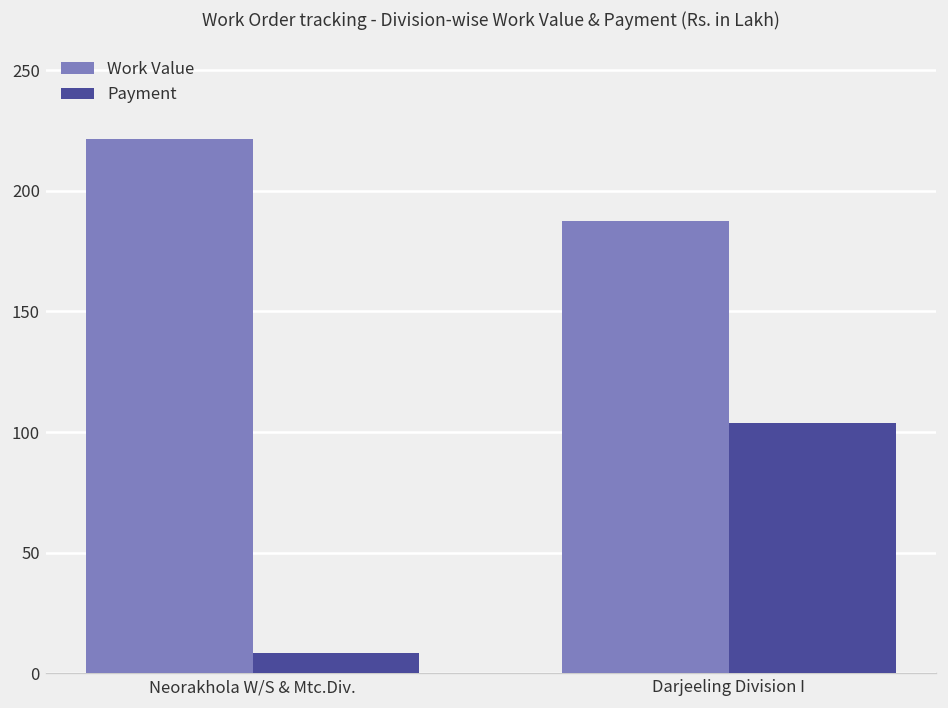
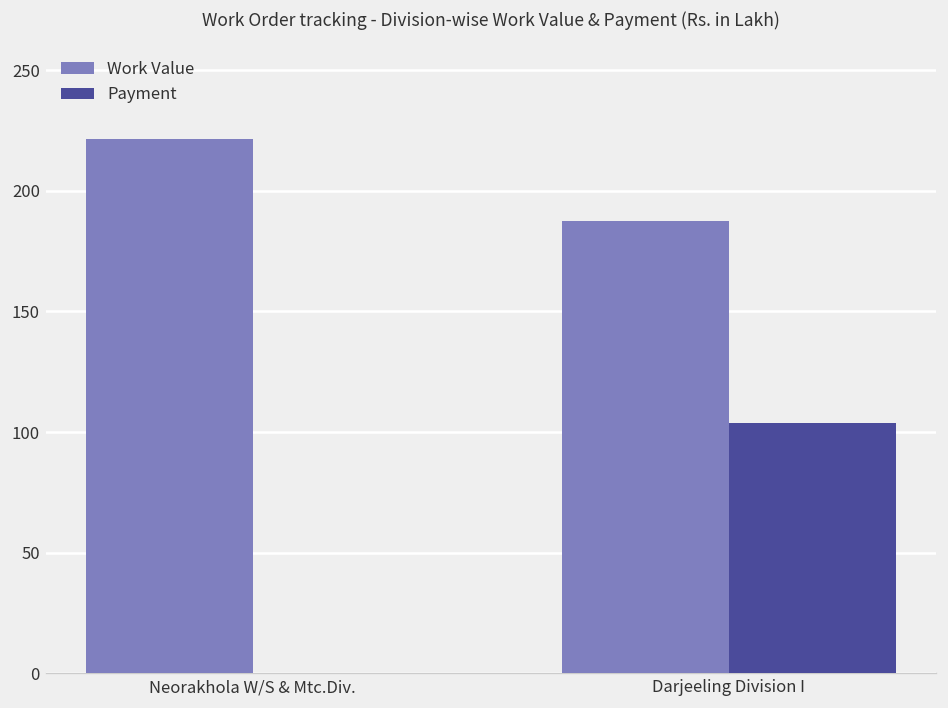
Payment, Neorakhola W/S & Mtc.Div.: 8 -> 0
